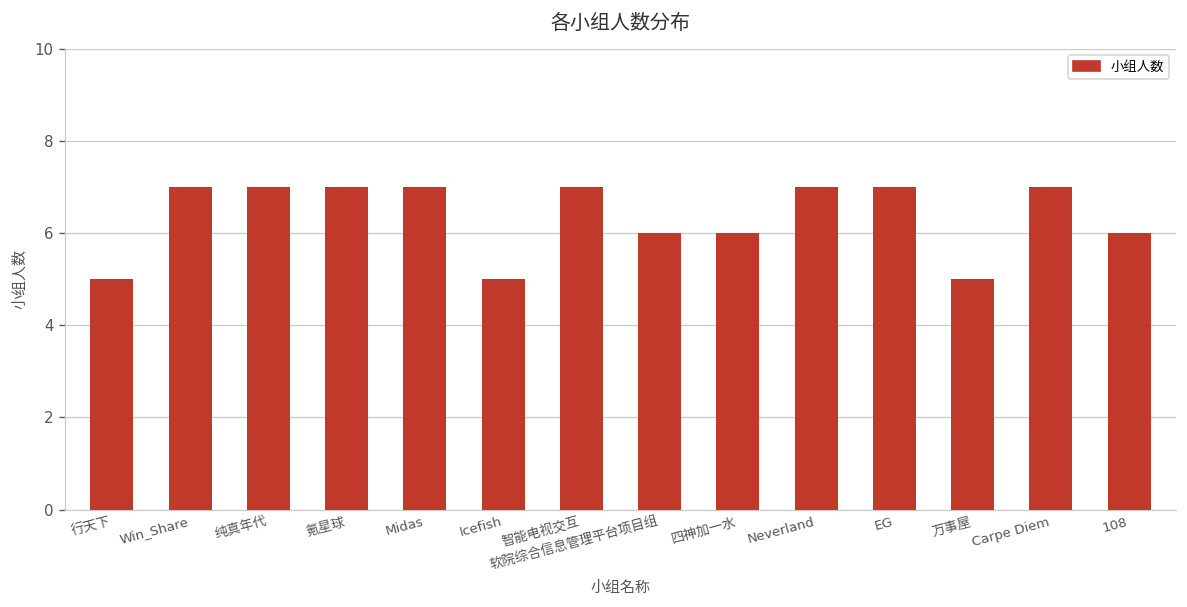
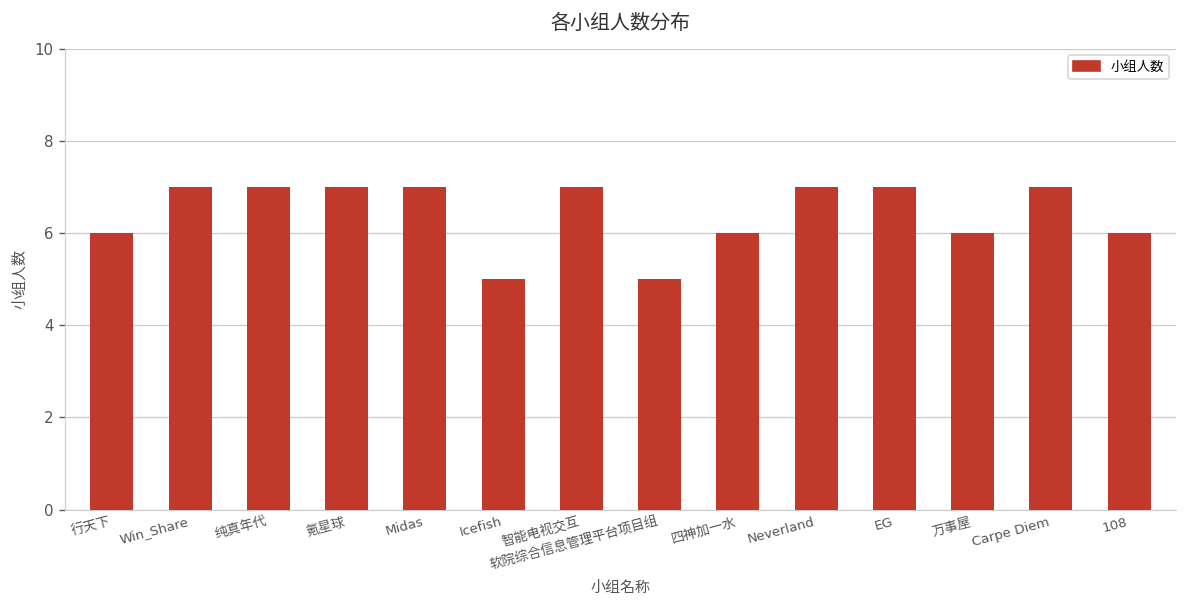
行天下: 5 -> 6
软院综合信息管理平台项目组: 6 -> 5
万事屋: 5 -> 6
